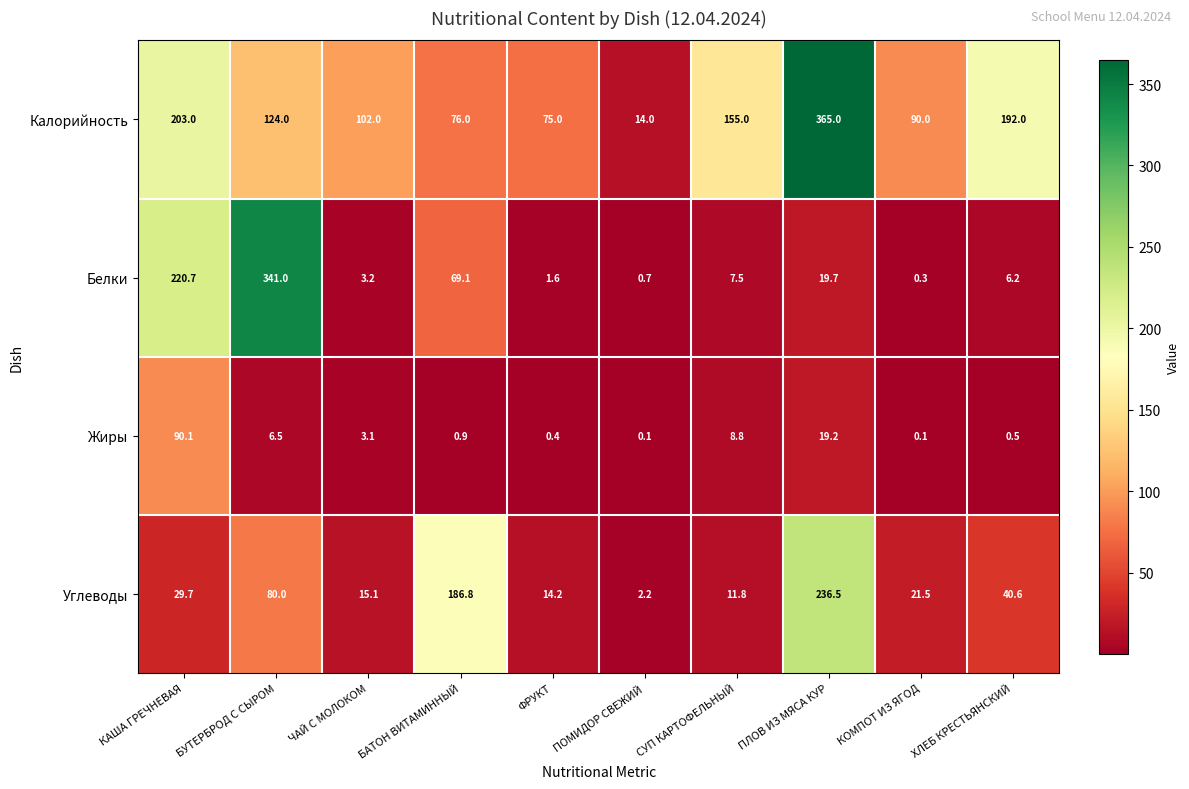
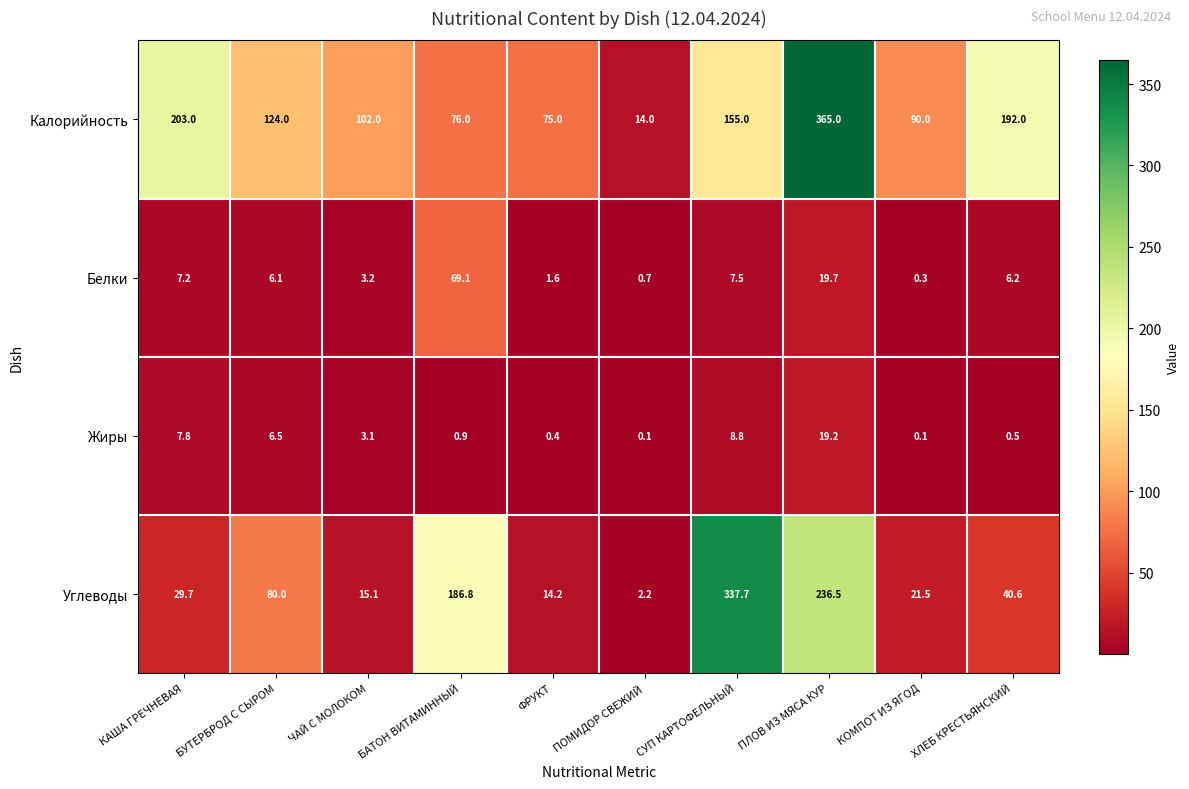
Белки, КАША ГРЕЧНЕВАЯ: 220.7 -> 7.2
Белки, БУТЕРБРОД С СЫРОМ: 341.0 -> 6.1
Жиры, КАША ГРЕЧНЕВАЯ: 90.1 -> 7.8
Углеводы, СУП КАРТОФЕЛЬНЫЙ: 11.8 -> 337.7
